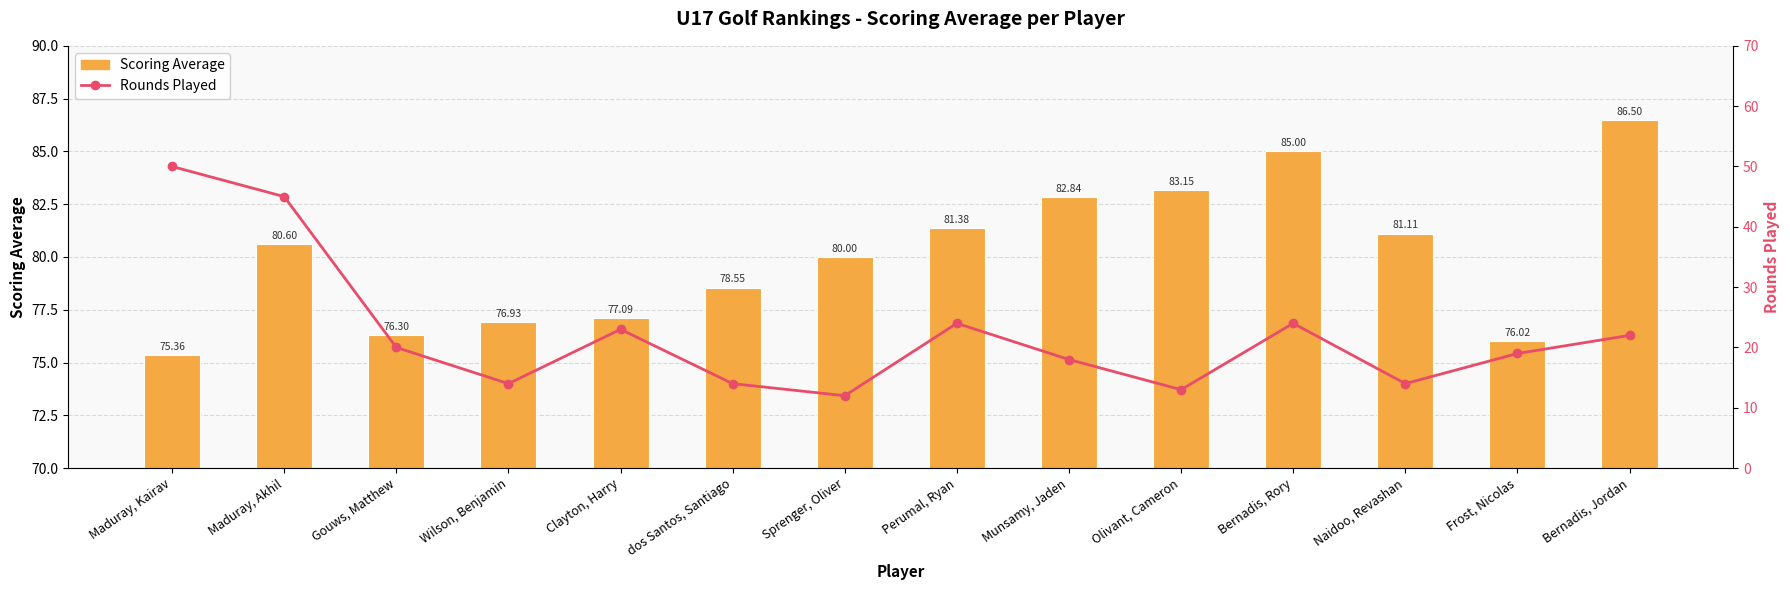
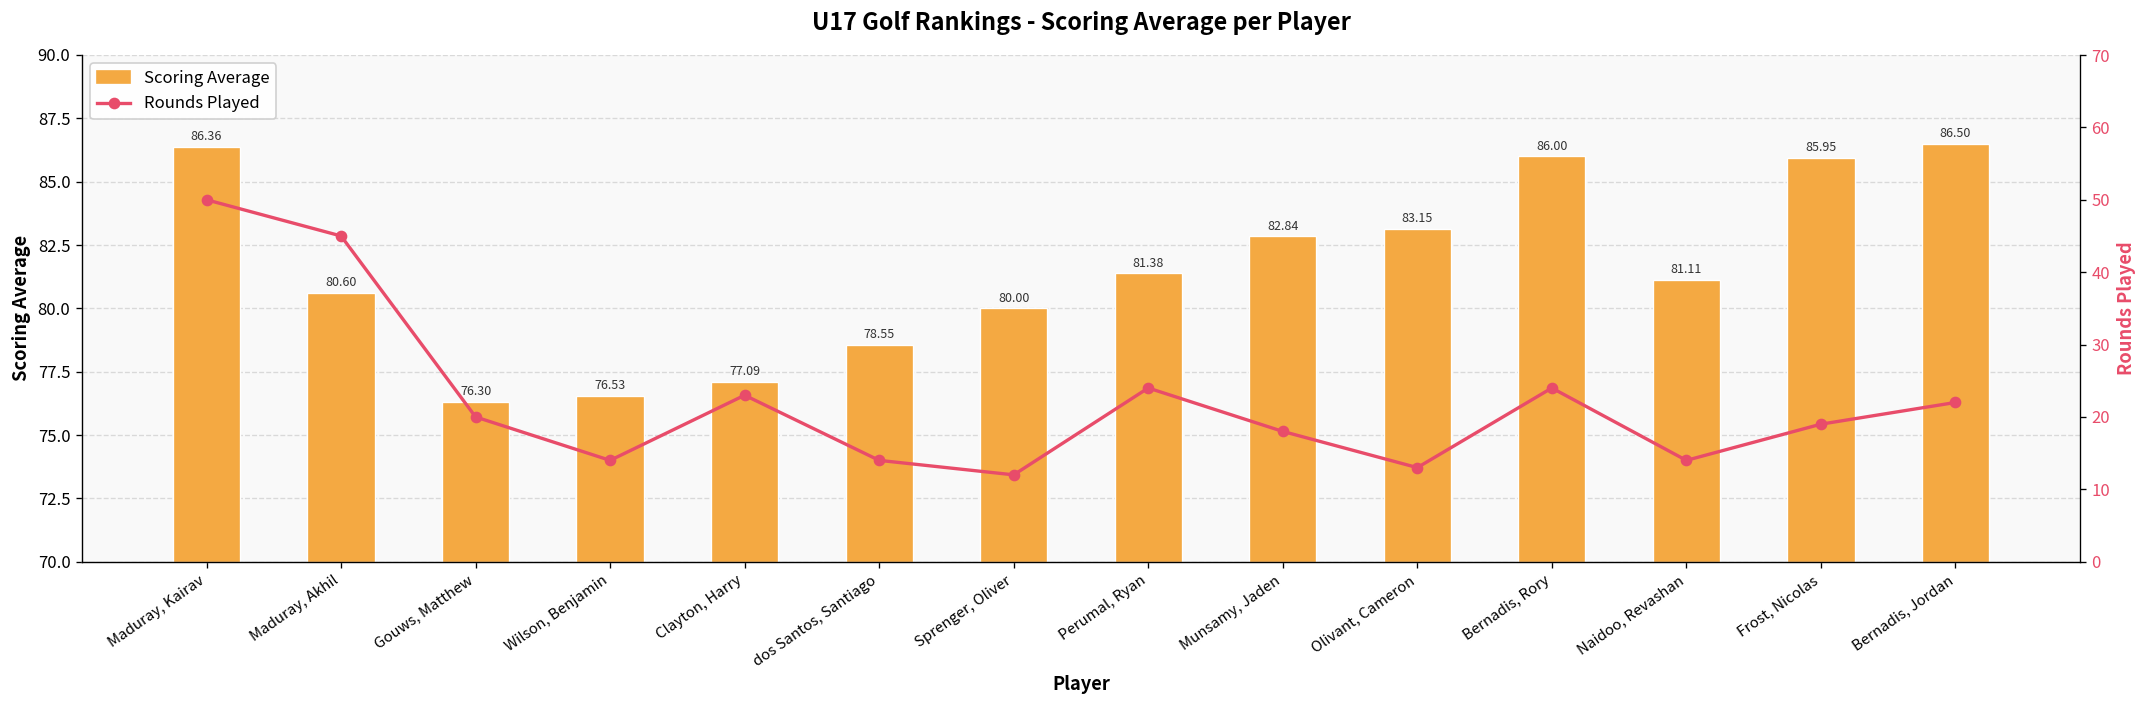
Scoring Average, Maduray, Kairav: 75.36 -> 86.36
Scoring Average, Wilson, Benjamin: 76.93 -> 76.53
Scoring Average, Bernadis, Rory: 85.00 -> 86.00
Scoring Average, Frost, Nicolas: 76.02 -> 85.95
